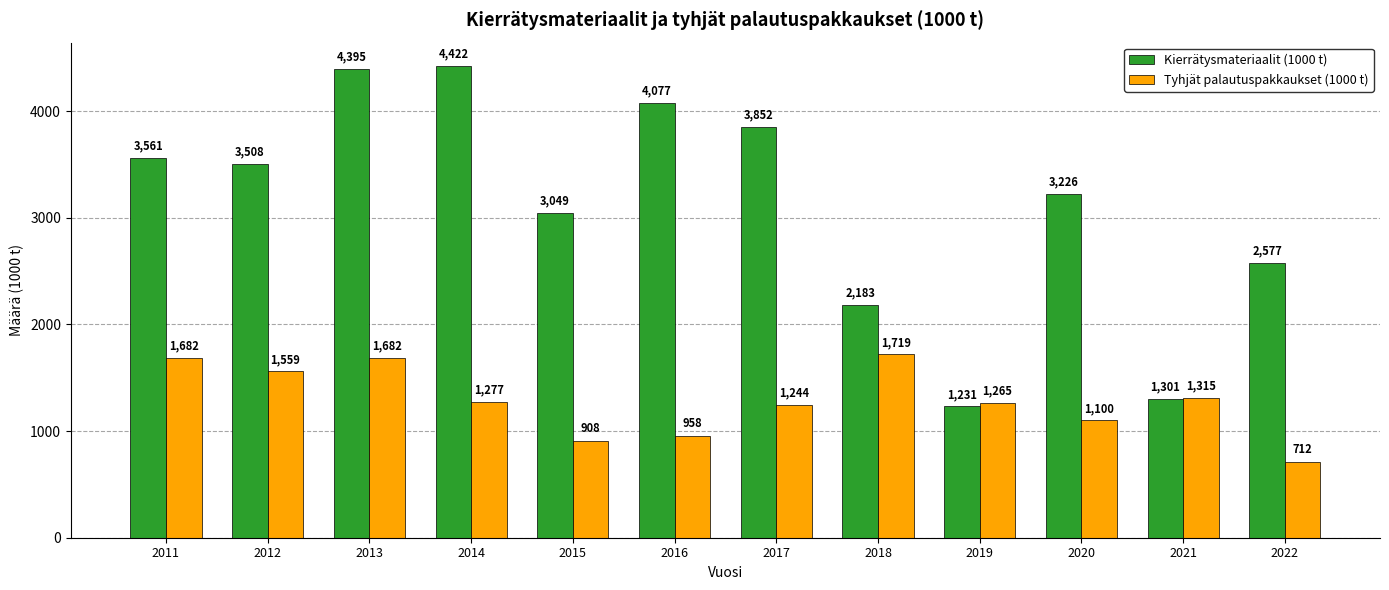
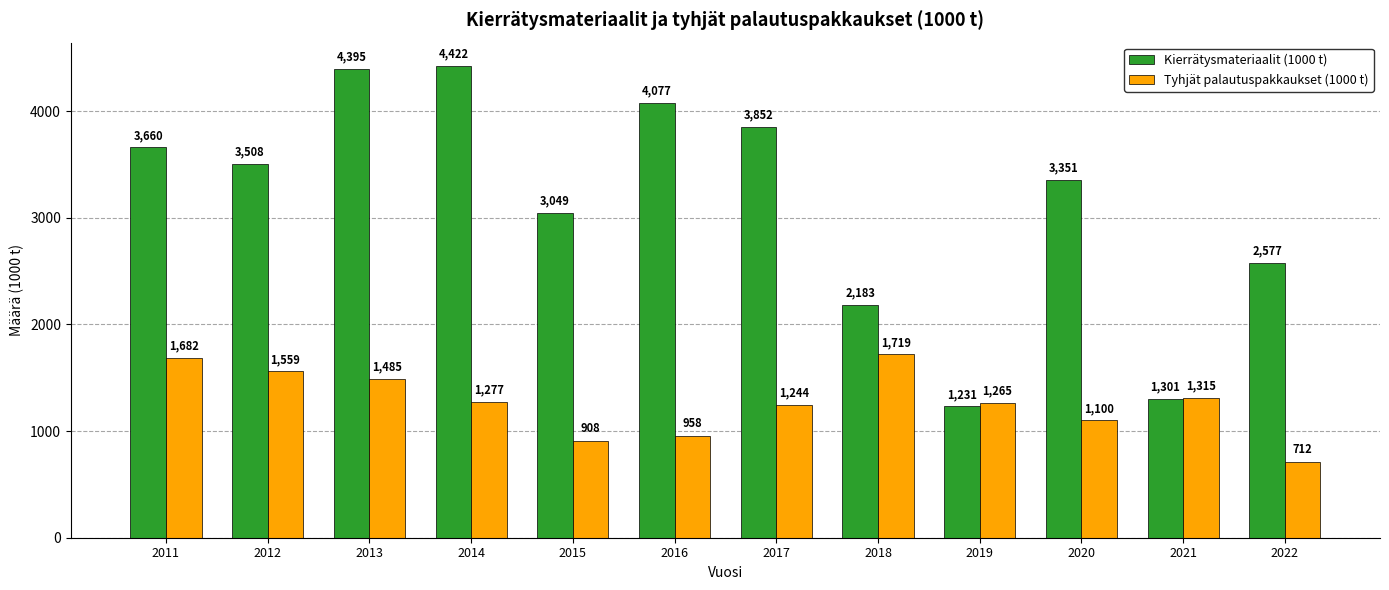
Kierrätysmateriaalit (1000 t), 2011: 3,561 -> 3,660
Tyhjät palautuspakkaukset (1000 t), 2013: 1,682 -> 1,485
Kierrätysmateriaalit (1000 t), 2020: 3,226 -> 3,351
